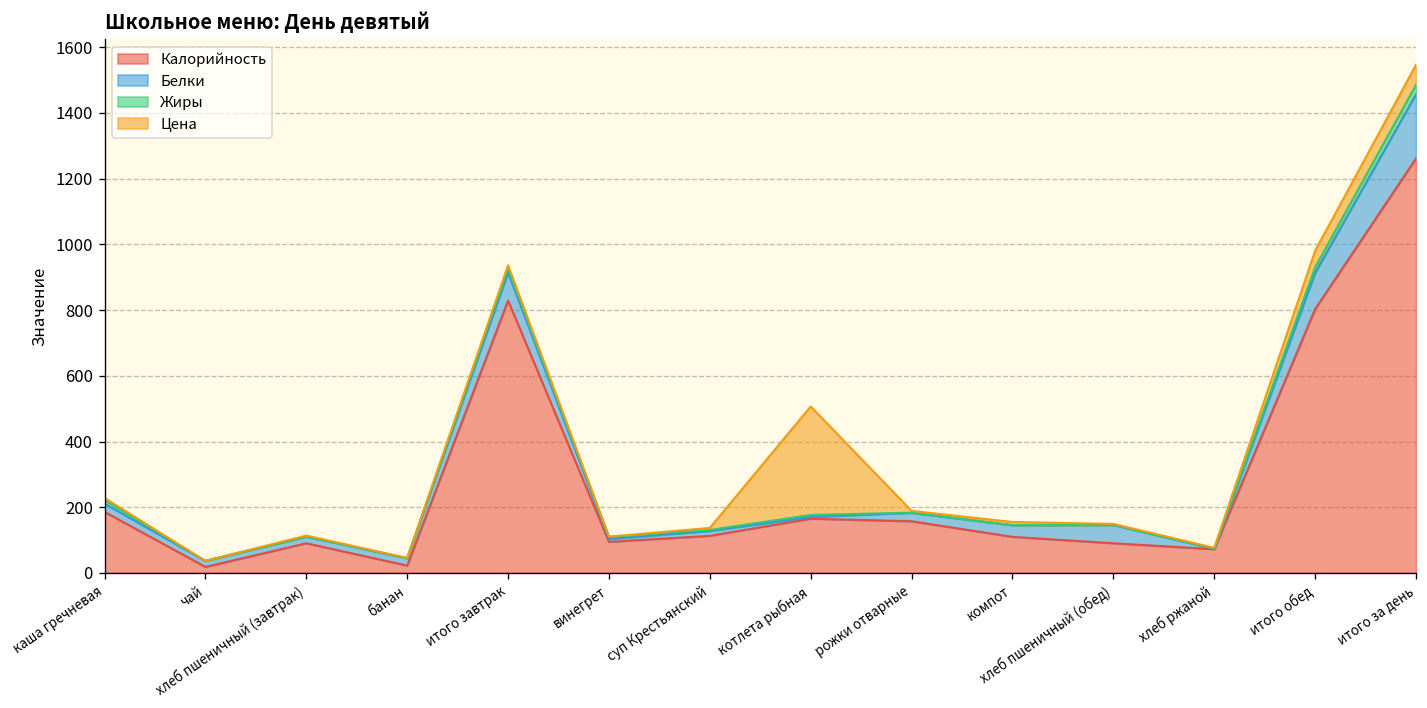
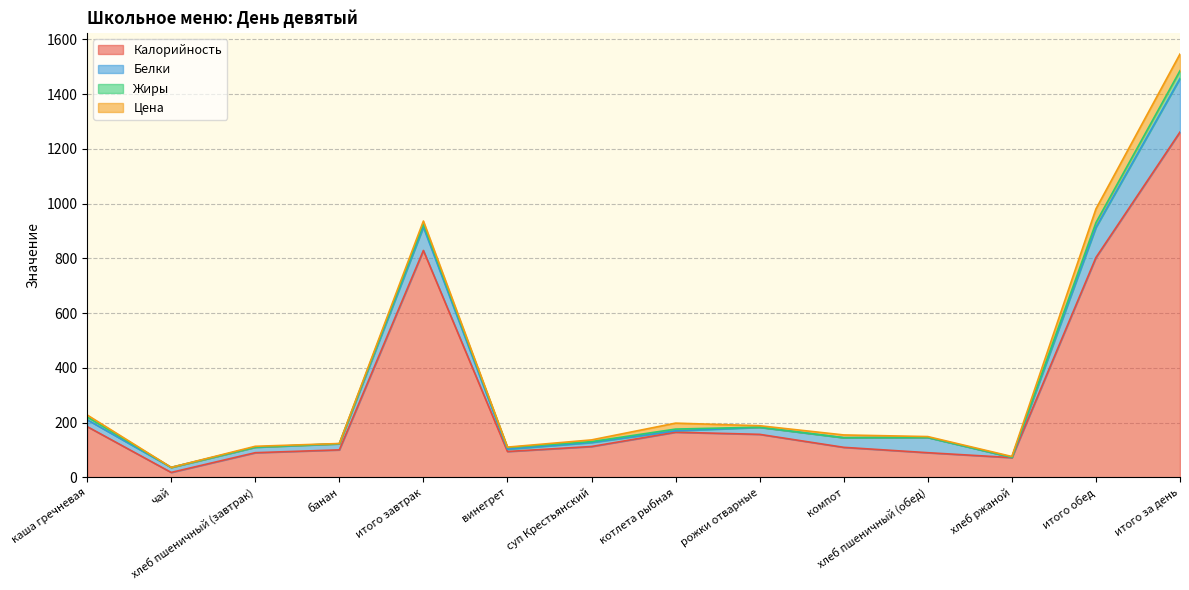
Калорийность, банан: 20 -> 100
Цена, котлета рыбная: 330 -> 20
